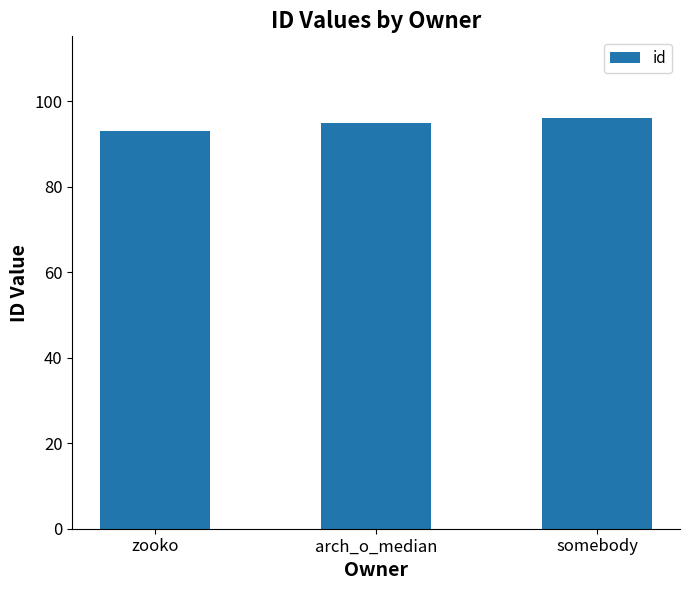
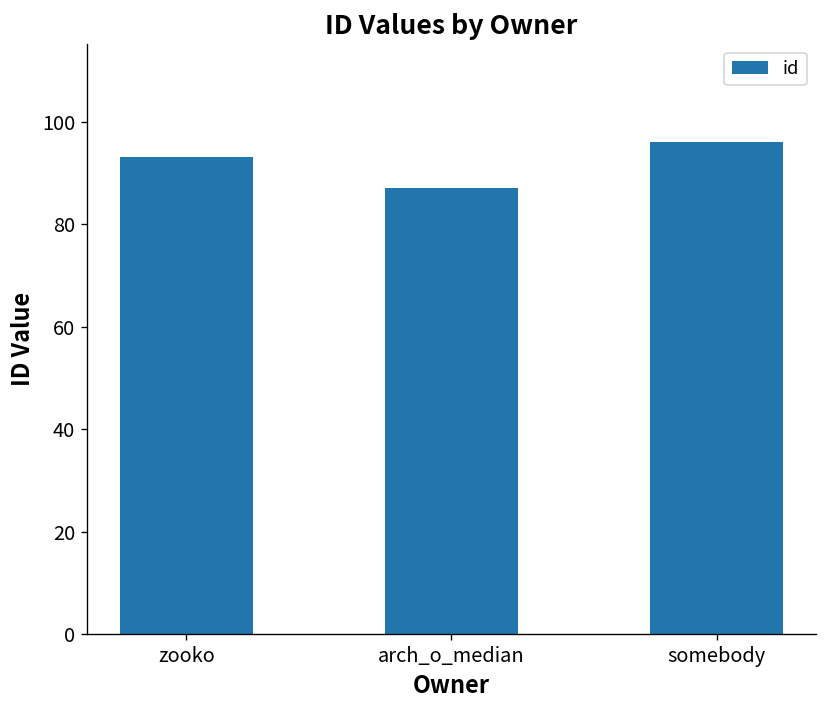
arch_o_median: 95 -> 87
